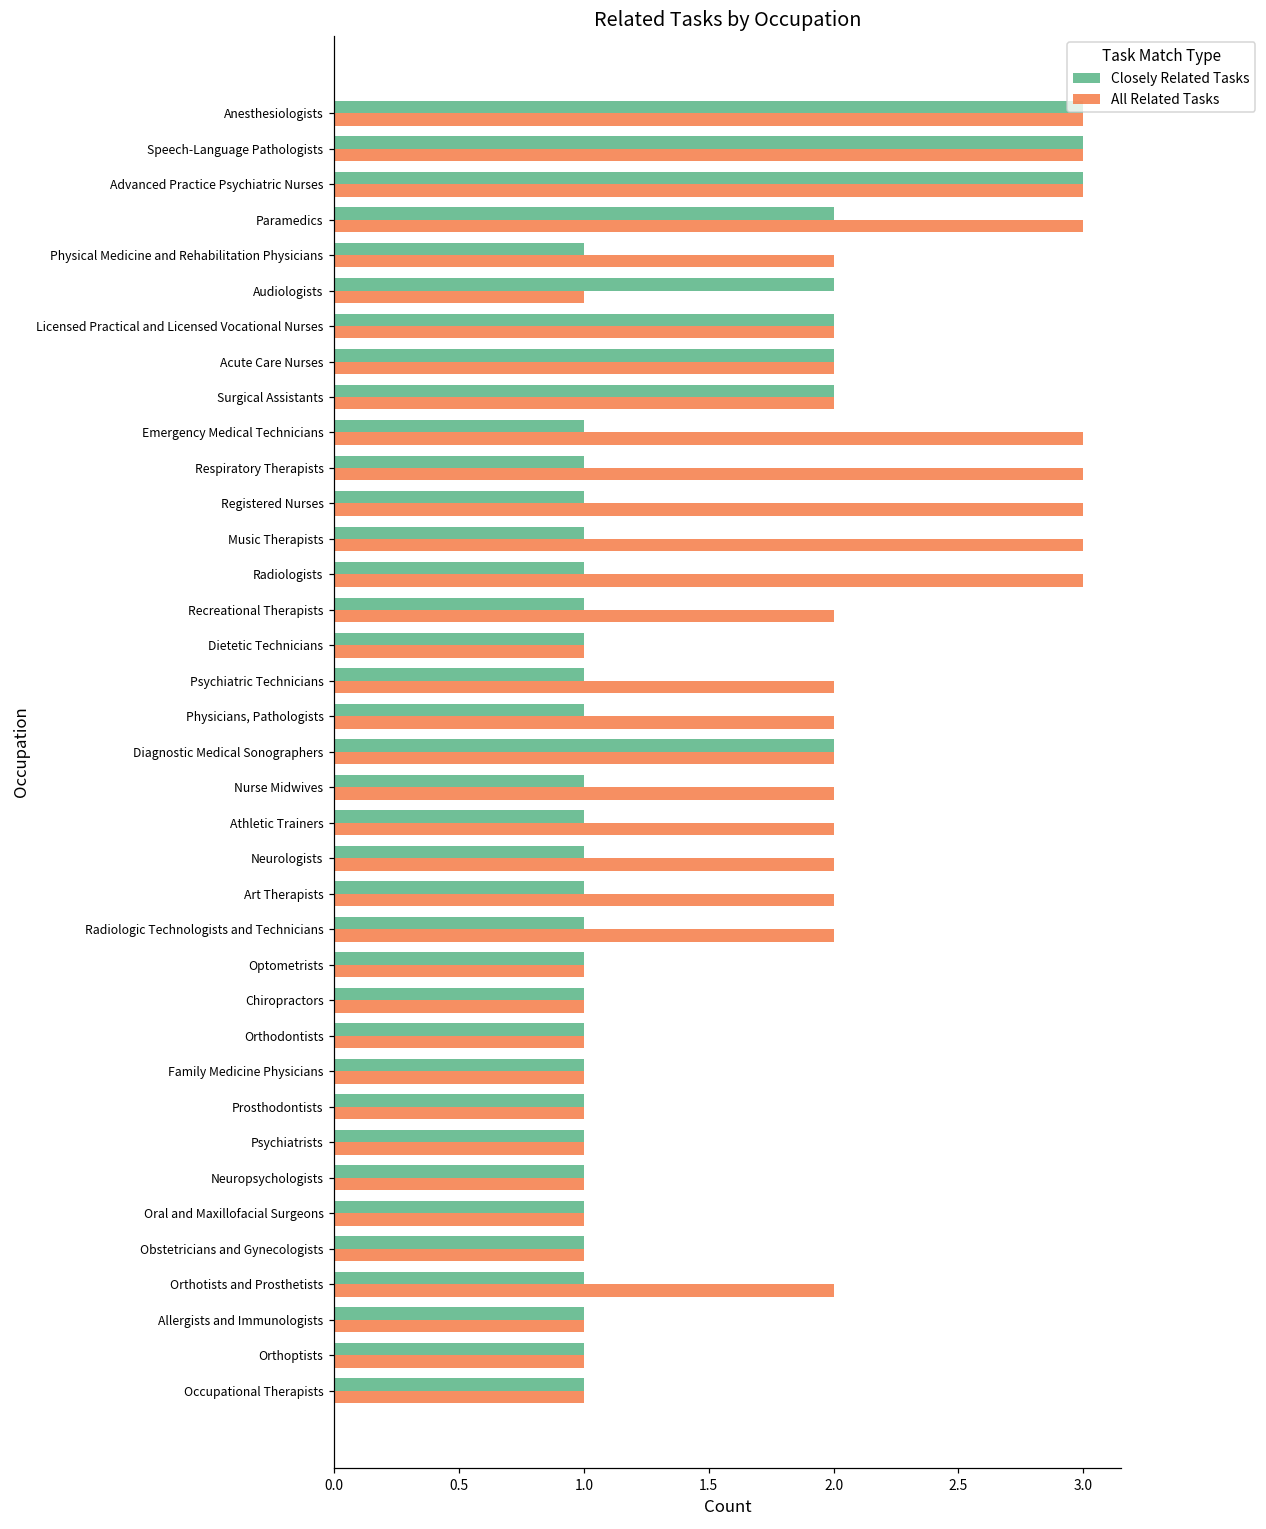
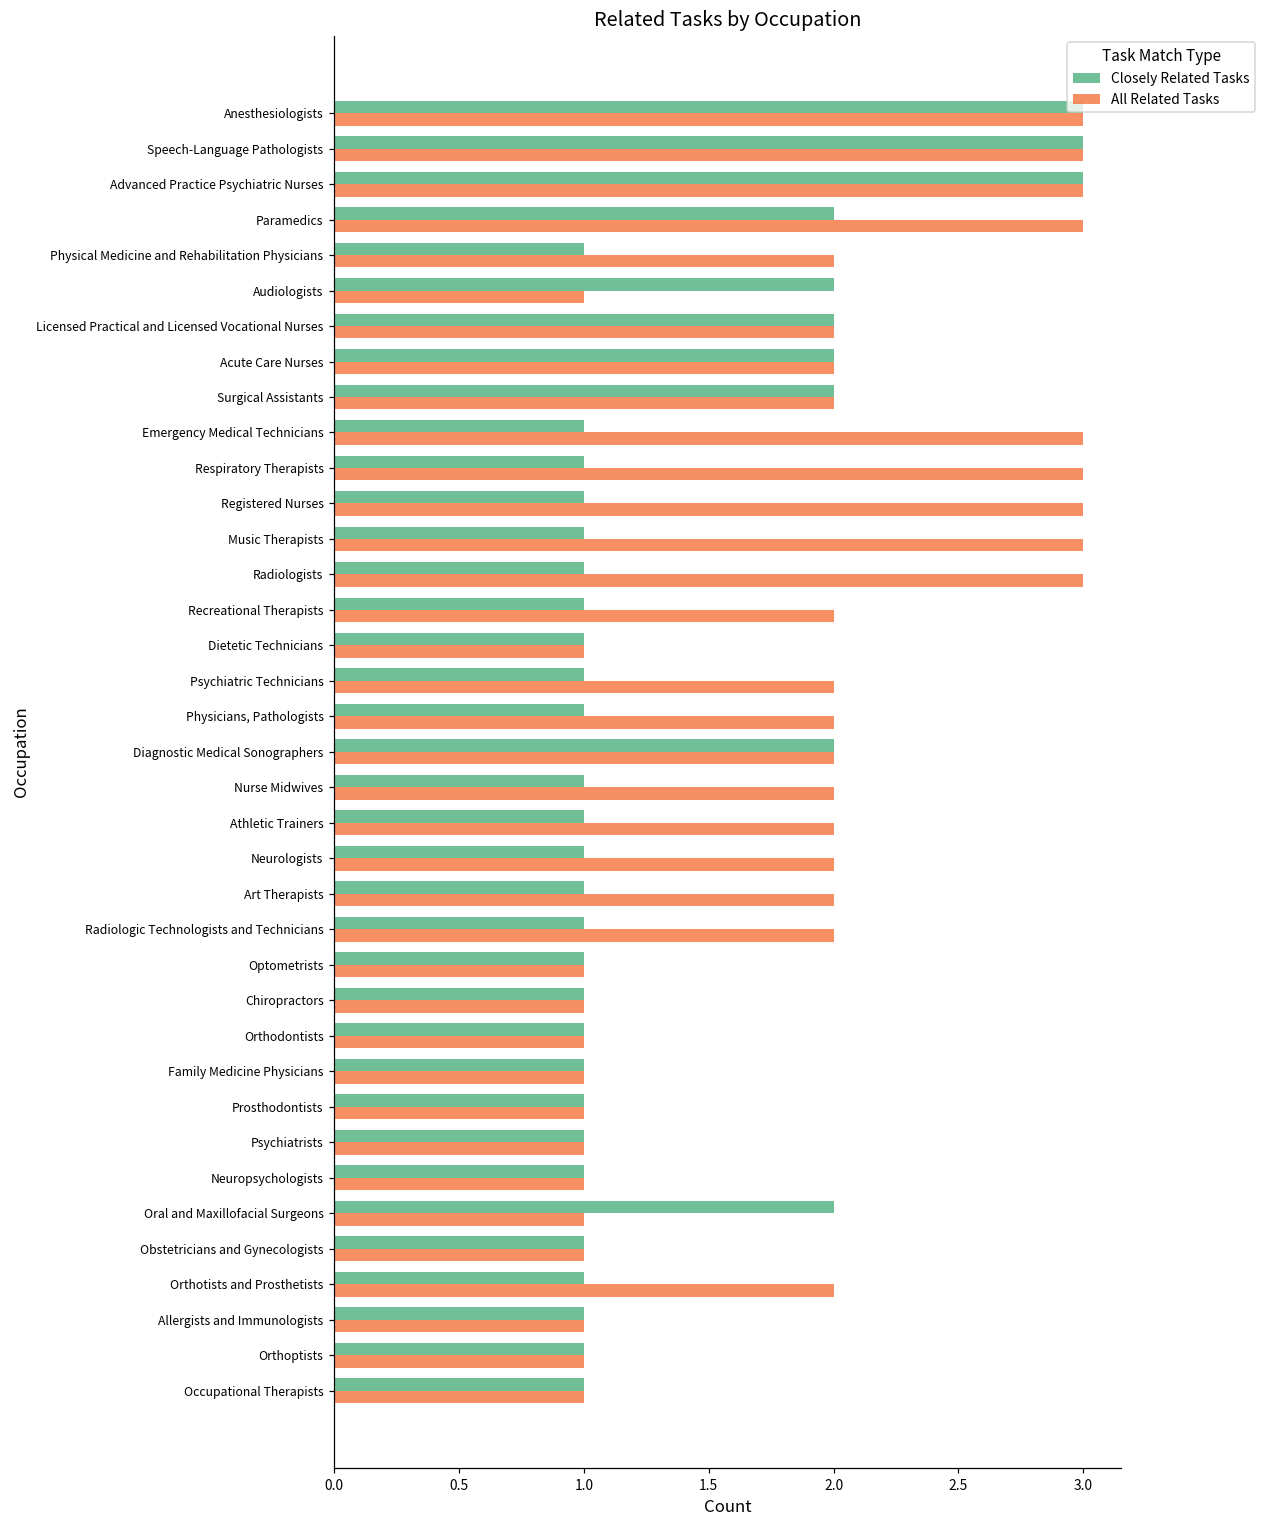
Closely Related Tasks, Oral and Maxillofacial Surgeons: 1 -> 2
